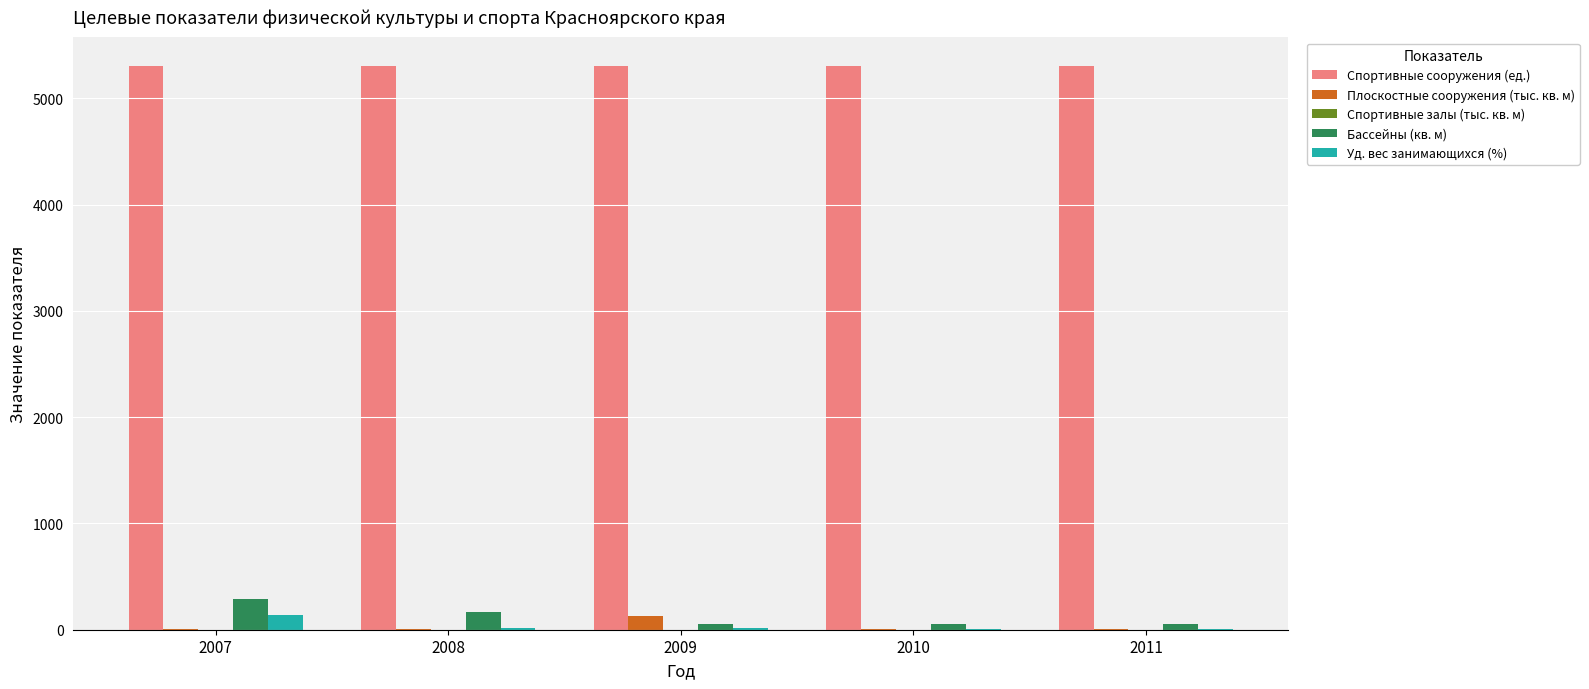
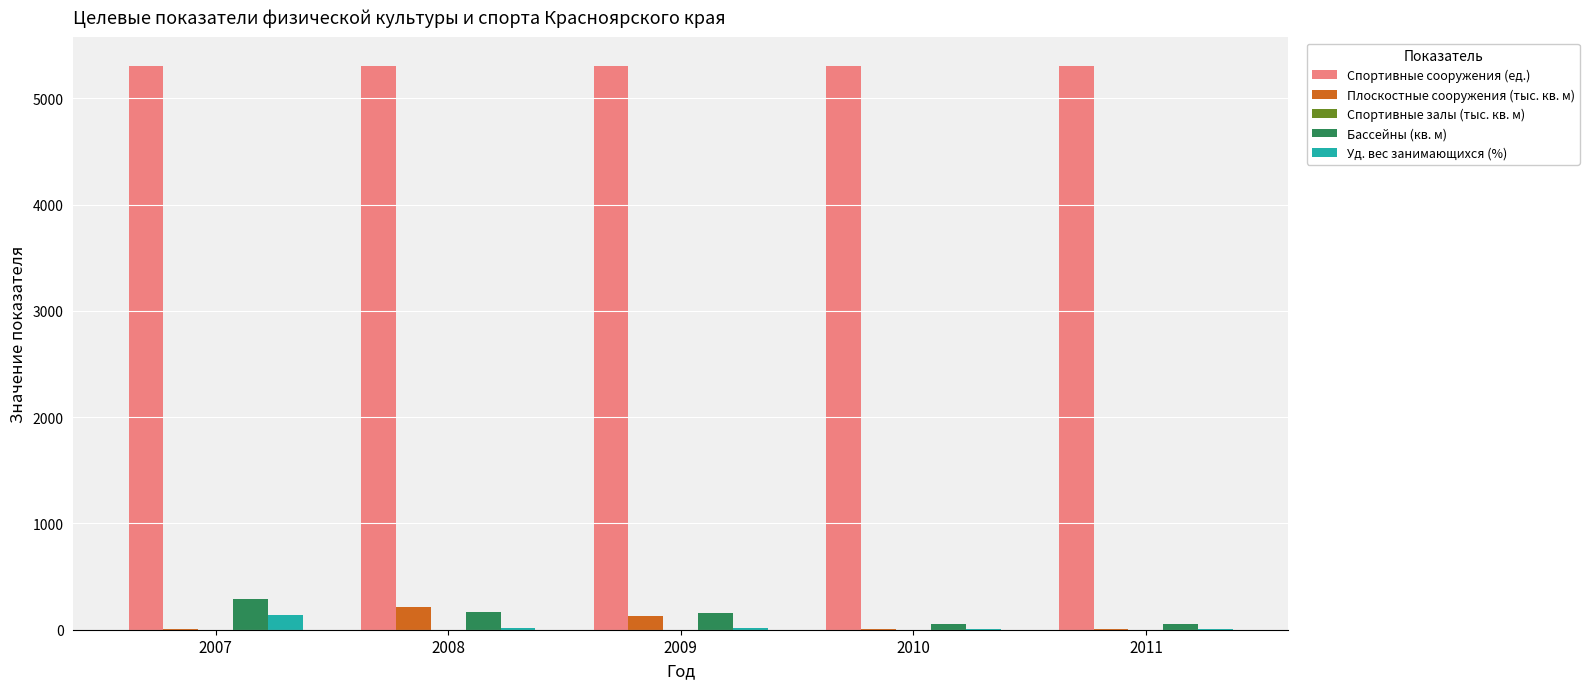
Плоскостные сооружения (тыс. кв. м), 2008: 10 -> 210
Бассейны (кв. м), 2009: 60 -> 160
